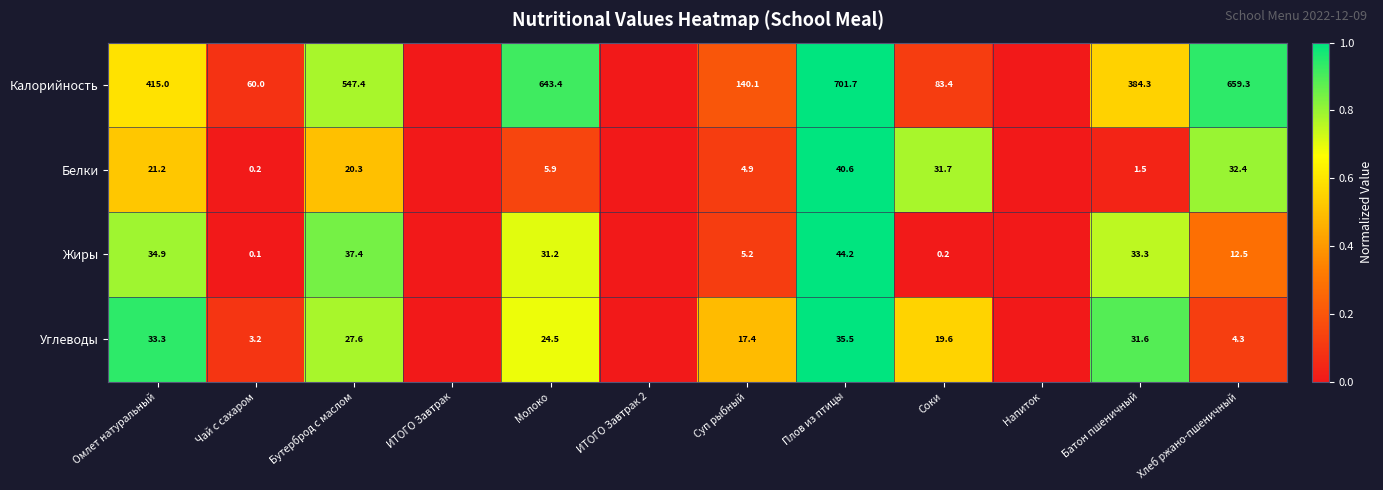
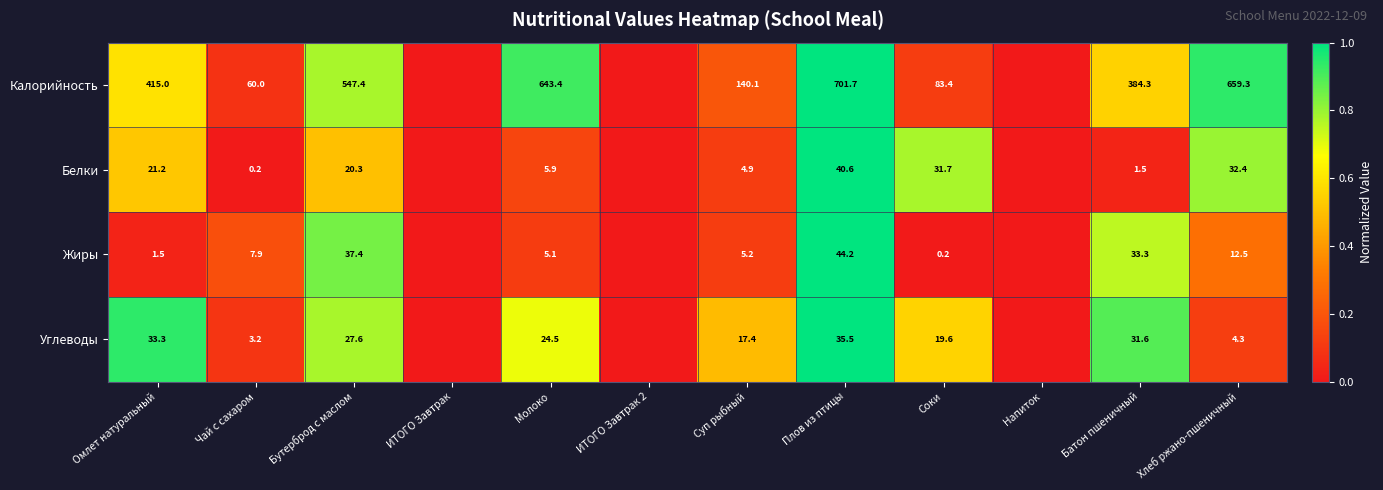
Жиры, Омлет натуральный: 34.9 -> 1.5
Жиры, Чай с сахаром: 0.1 -> 7.9
Жиры, Молоко: 31.2 -> 5.1
